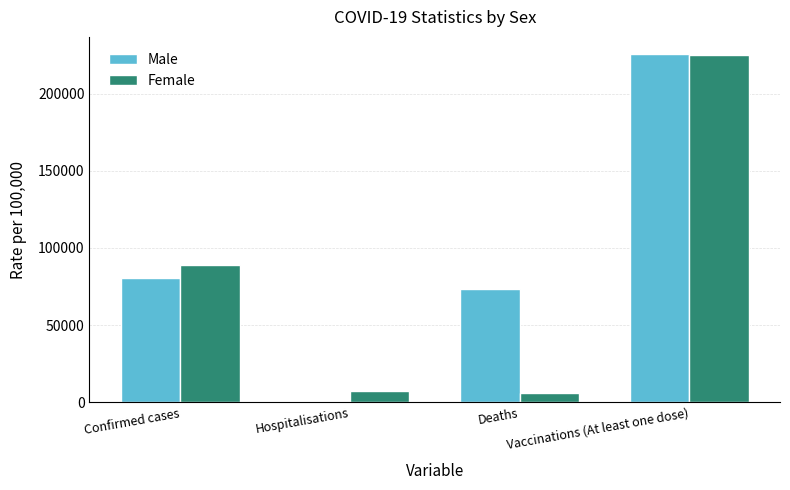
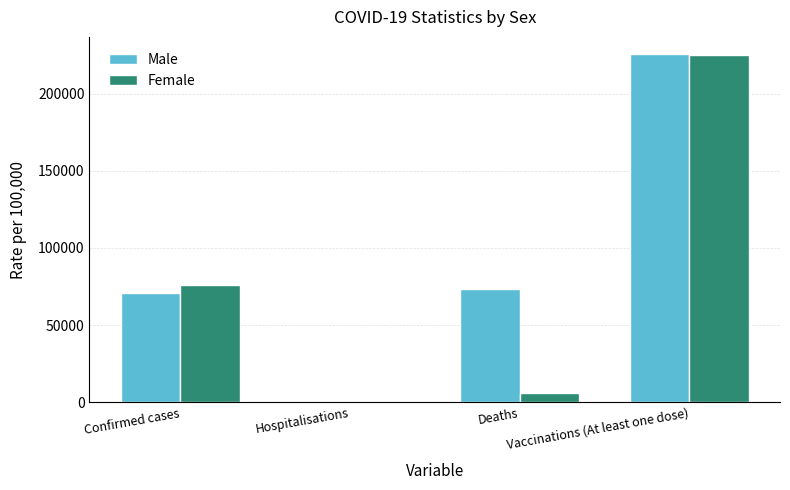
Male, Confirmed cases: 81000 -> 71000
Female, Confirmed cases: 89000 -> 76000
Female, Hospitalisations: 7000 -> 0
